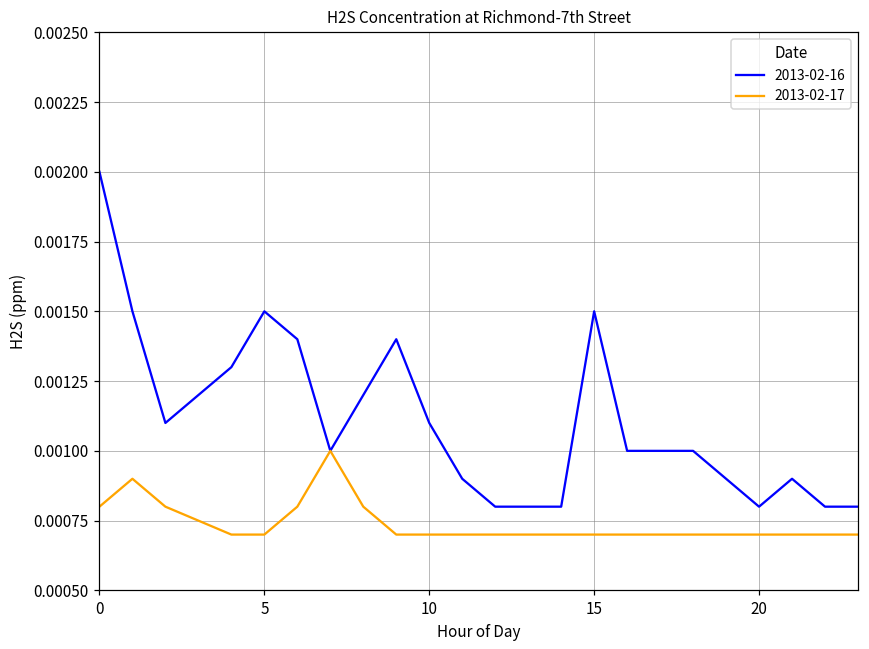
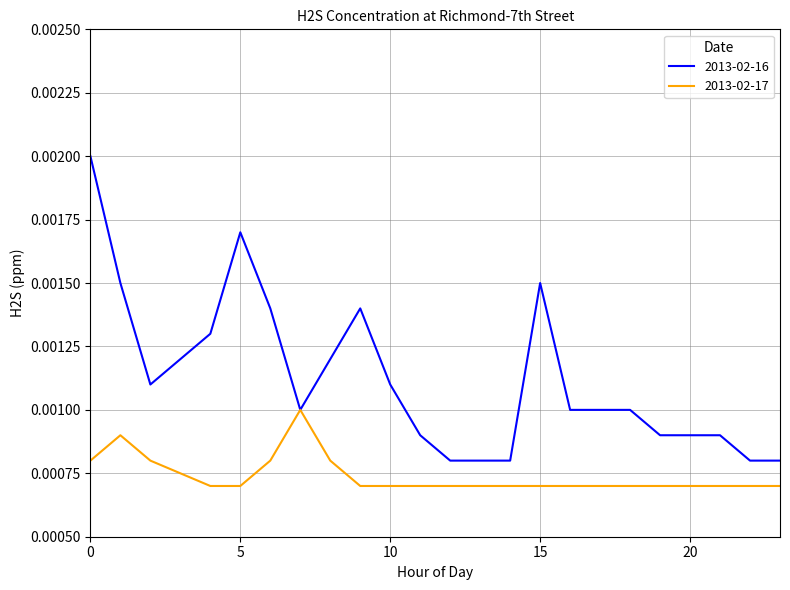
2013-02-16, 5: 0.0015 -> 0.0017
2013-02-16, 20: 0.0008 -> 0.0009
